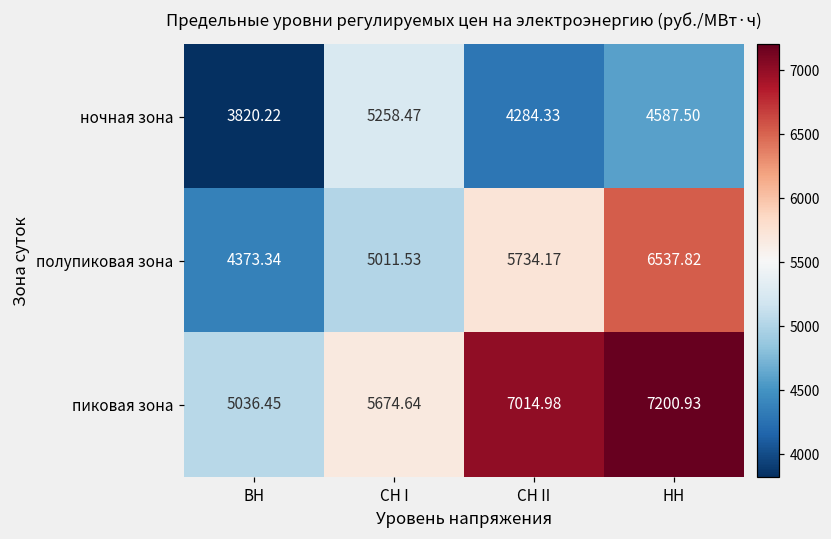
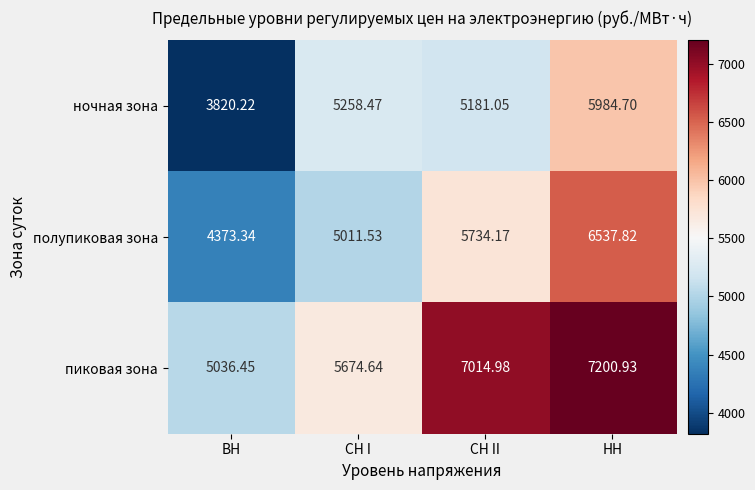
ночная зона, СН II: 4284.33 -> 5181.05
ночная зона, НН: 4587.50 -> 5984.70
